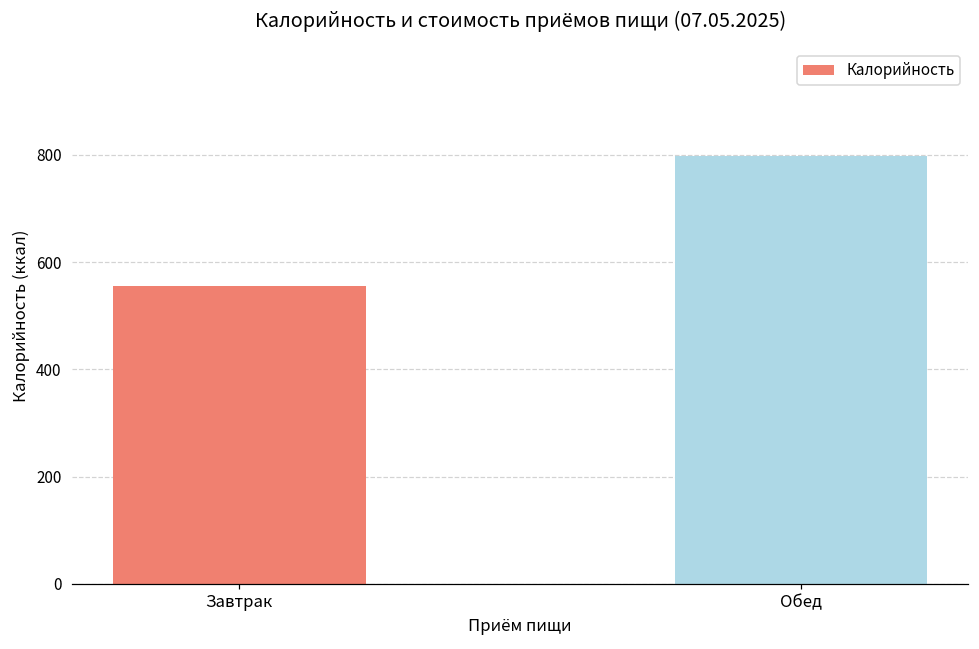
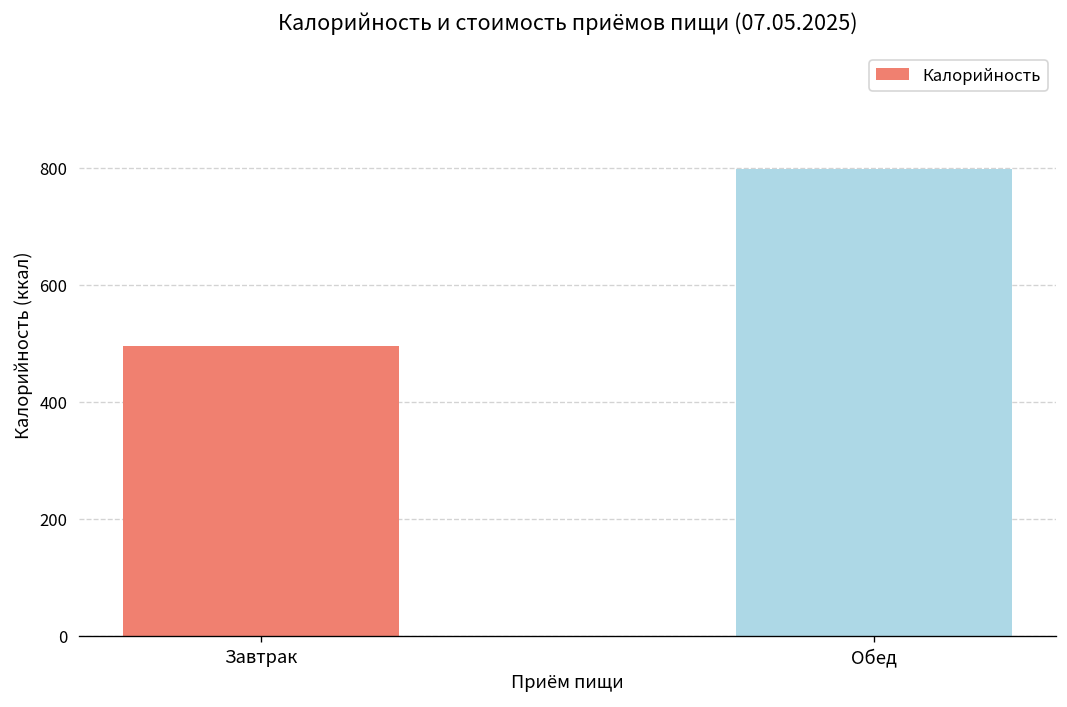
Завтрак: 550 -> 500
